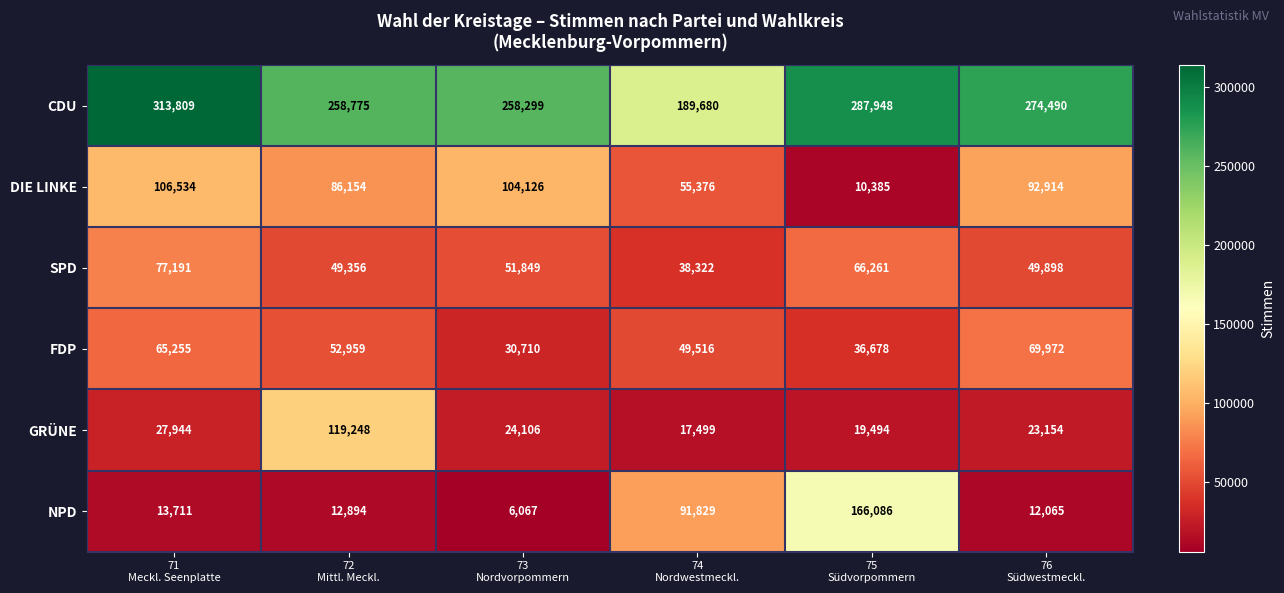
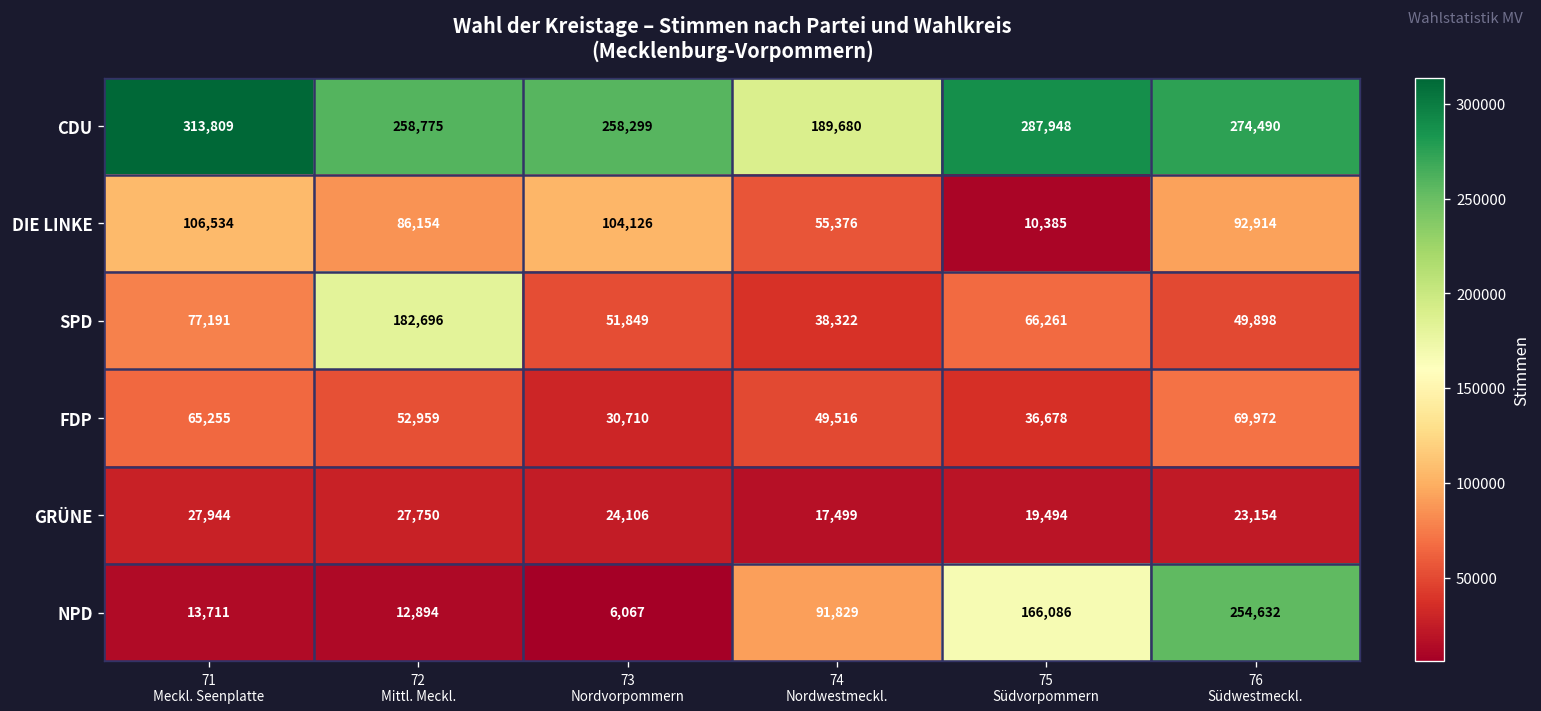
SPD, 72 Mittl. Meckl.: 49,356 -> 182,696
GRÜNE, 72 Mittl. Meckl.: 119,248 -> 27,750
NPD, 76 Südwestmeckl.: 12,065 -> 254,632
